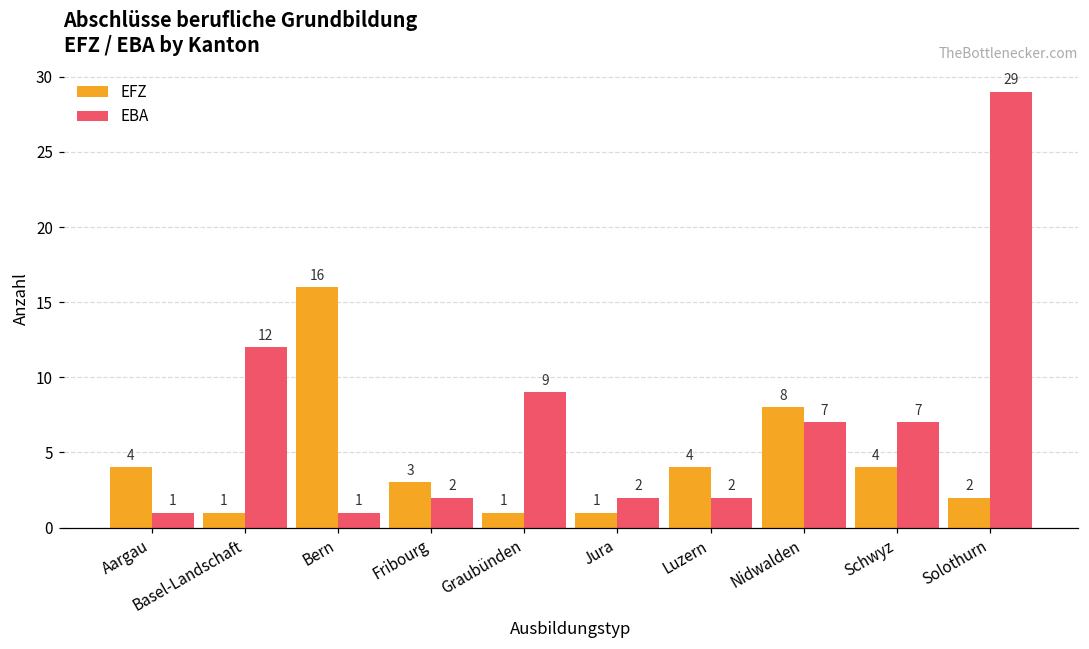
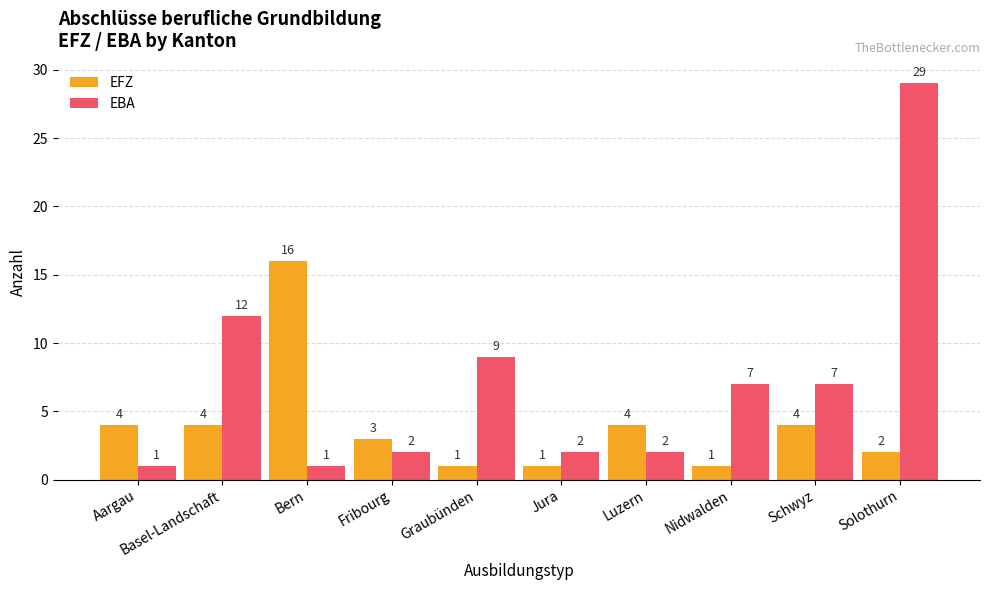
EFZ, Basel-Landschaft: 1 -> 4
EFZ, Nidwalden: 8 -> 1
